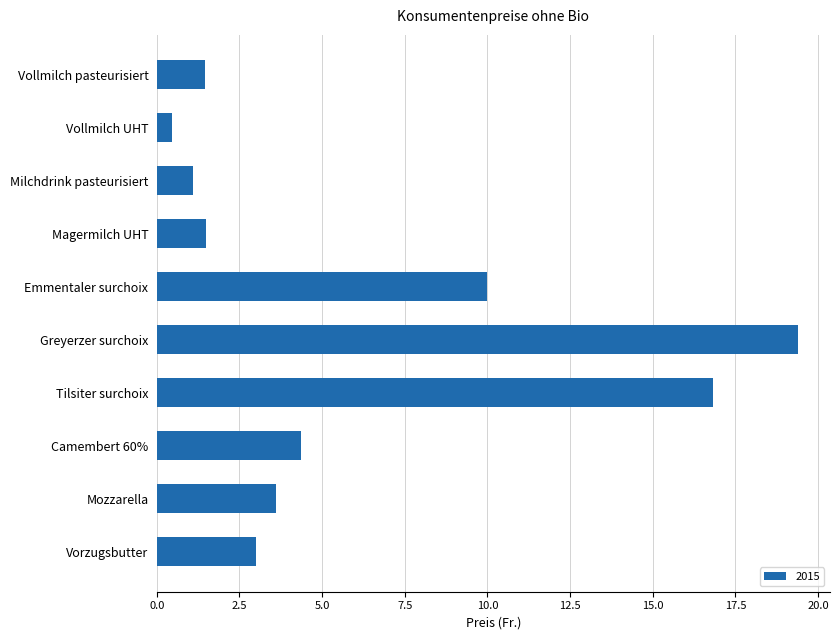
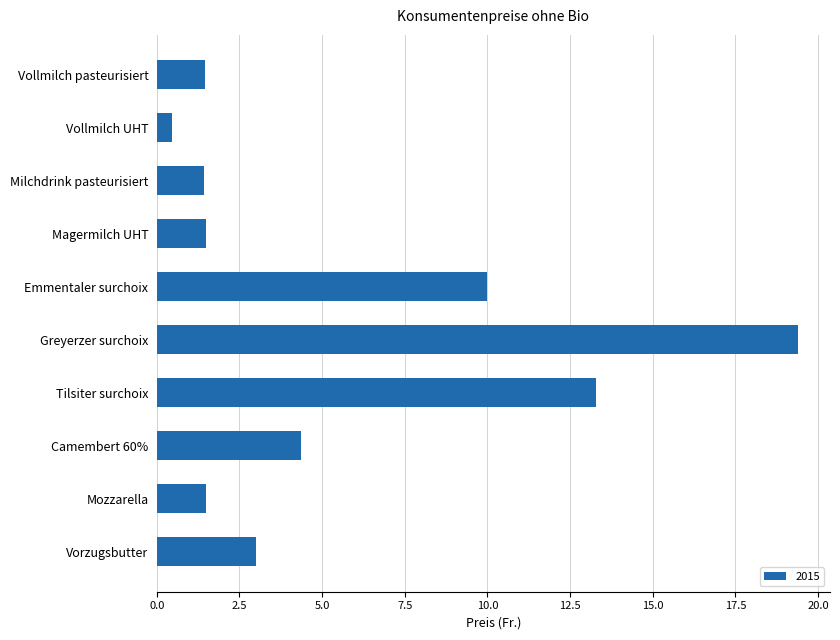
Milchdrink pasteurisiert: 1.1 -> 1.4
Tilsiter surchoix: 16.8 -> 13.3
Mozzarella: 3.6 -> 1.5
